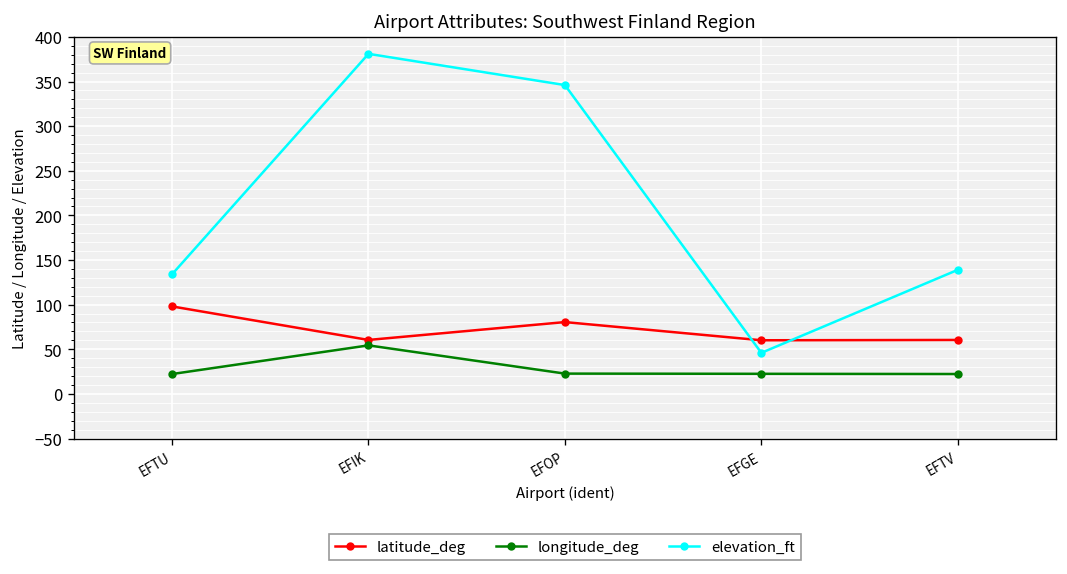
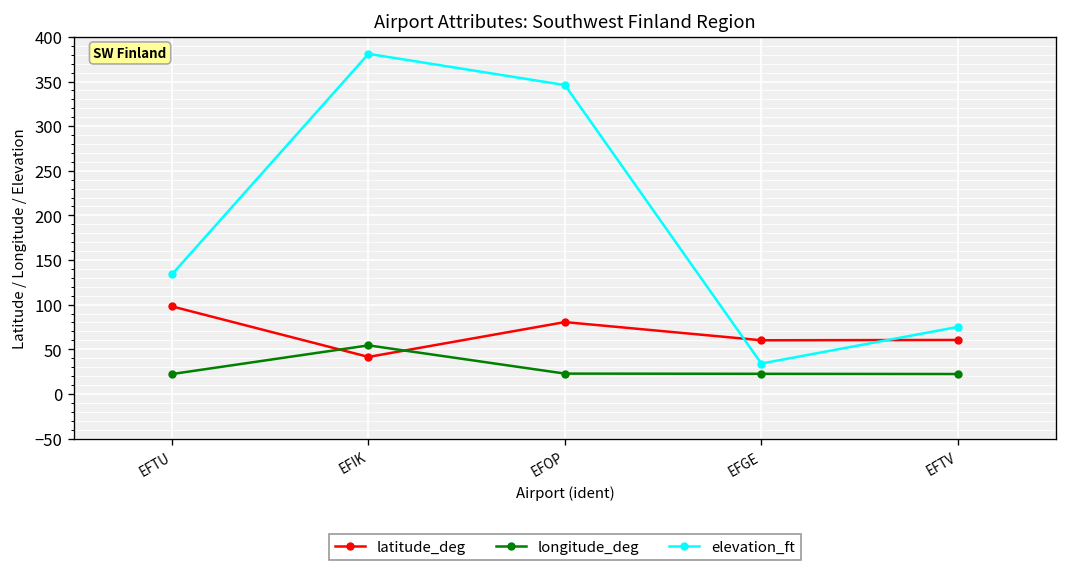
latitude_deg, EFIK: 60 -> 40
elevation_ft, EFGE: 50 -> 30
elevation_ft, EFTV: 140 -> 80
